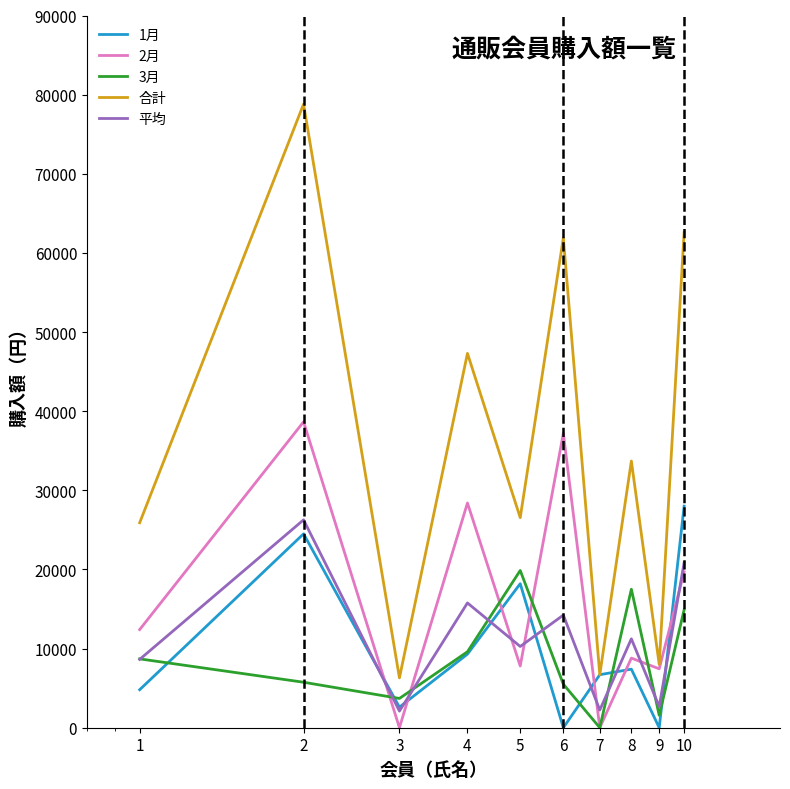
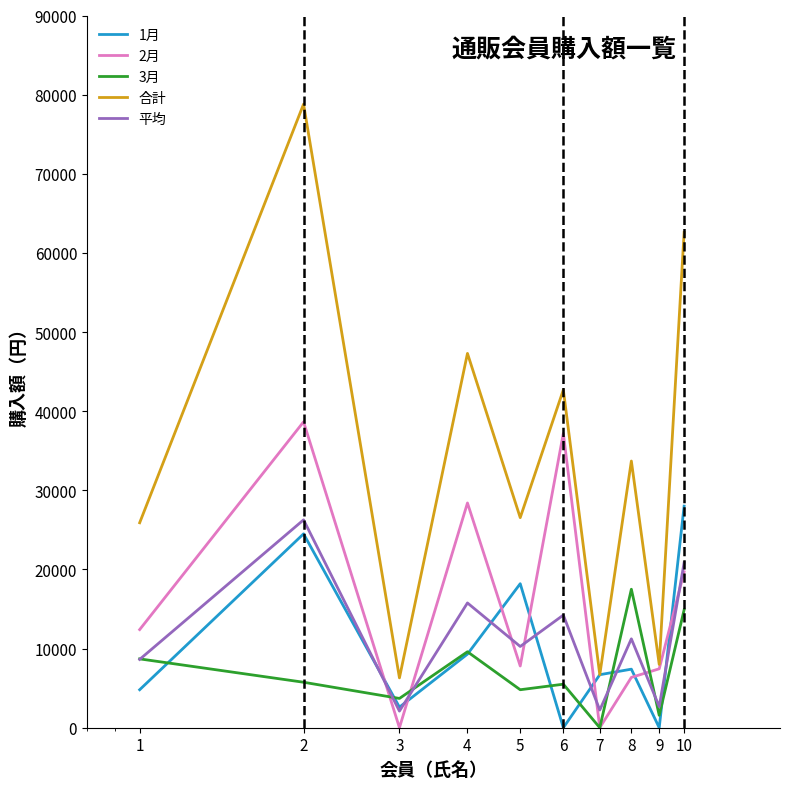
3月, 5: 20000 -> 5000
合計, 6: 62000 -> 43000
2月, 8: 9000 -> 6000
